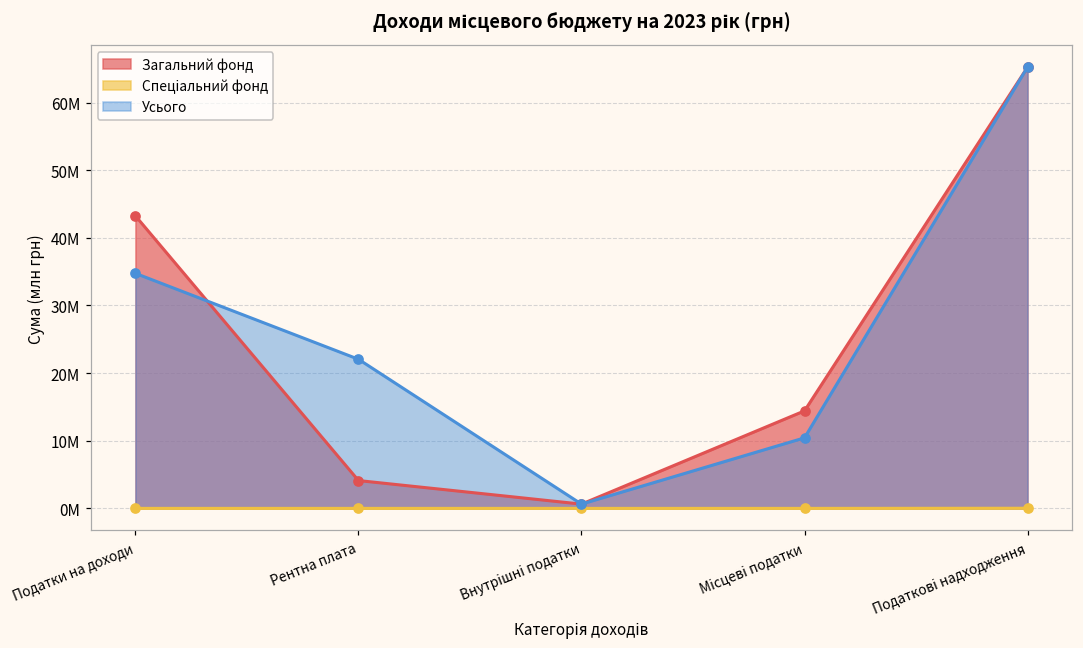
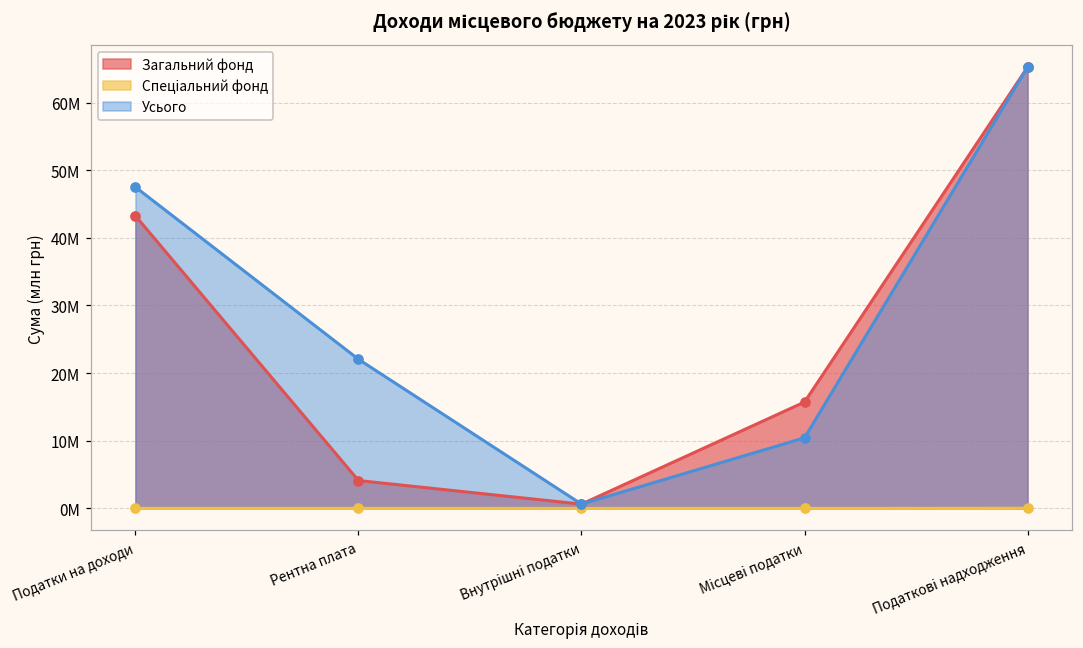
Усього, Податки на доходи: 35000000 -> 48000000
Загальний фонд, Місцеві податки: 14000000 -> 16000000
